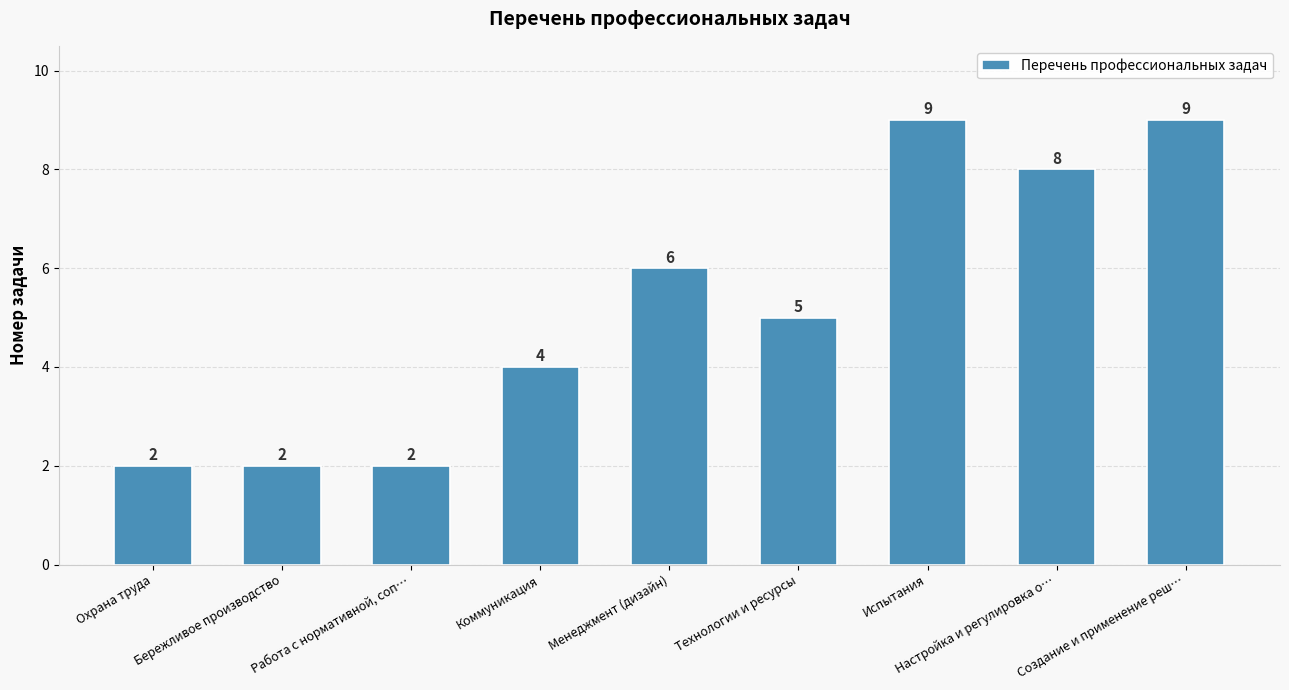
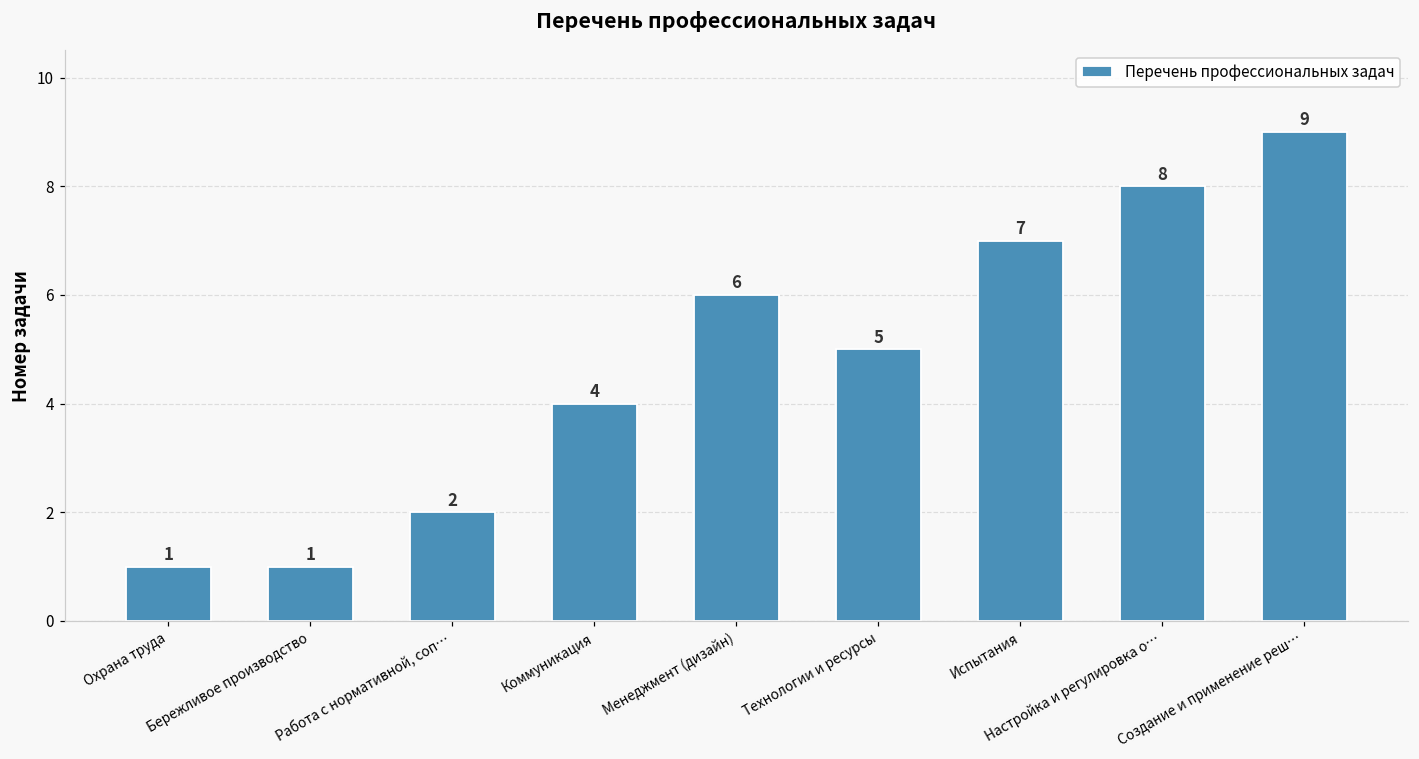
Охрана труда: 2 -> 1
Бережливое производство: 2 -> 1
Испытания: 9 -> 7
